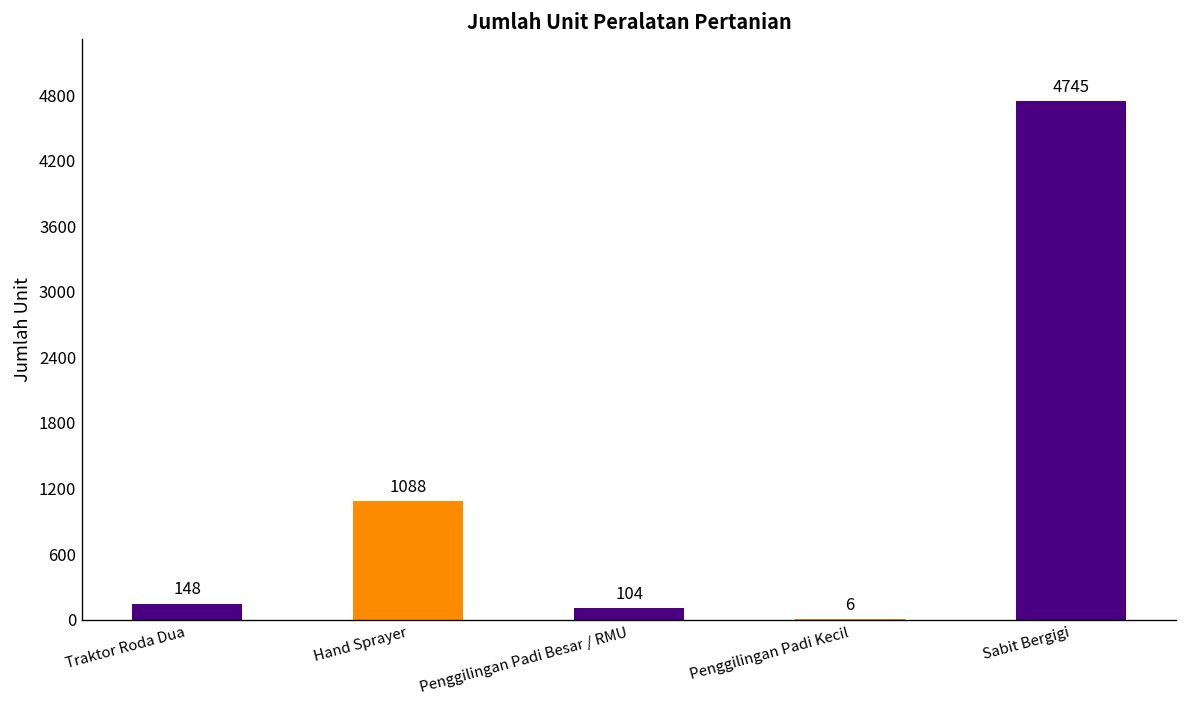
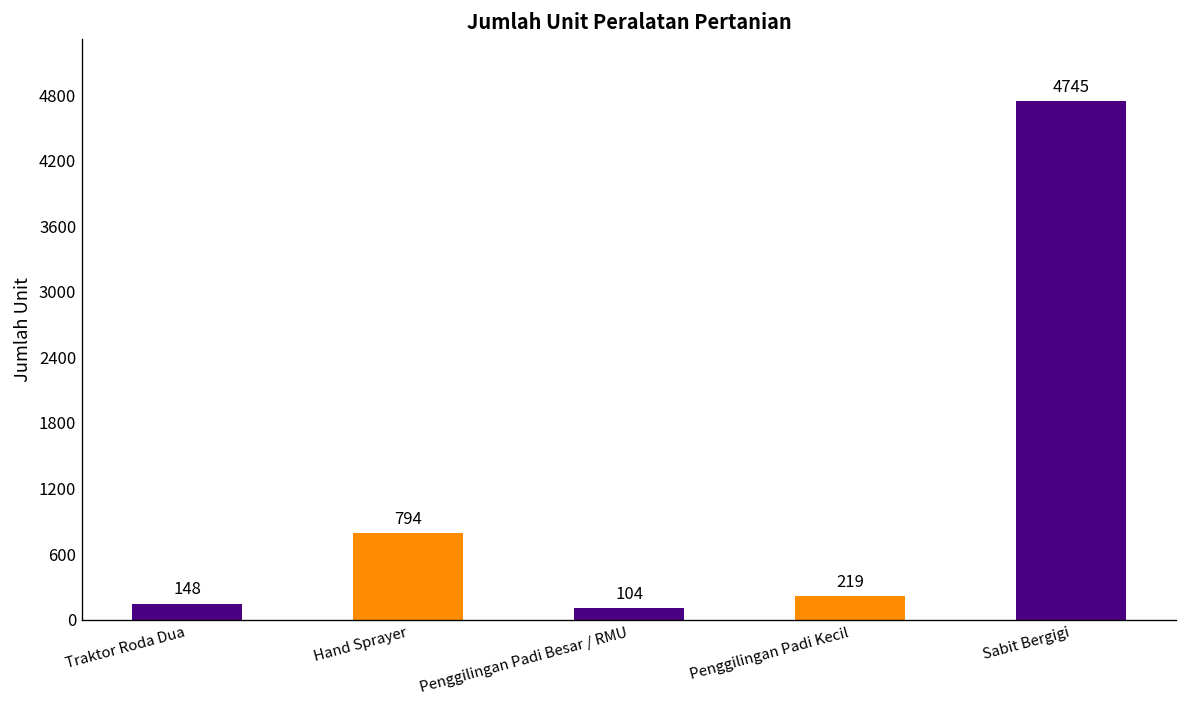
Hand Sprayer: 1088 -> 794
Penggilingan Padi Kecil: 6 -> 219
